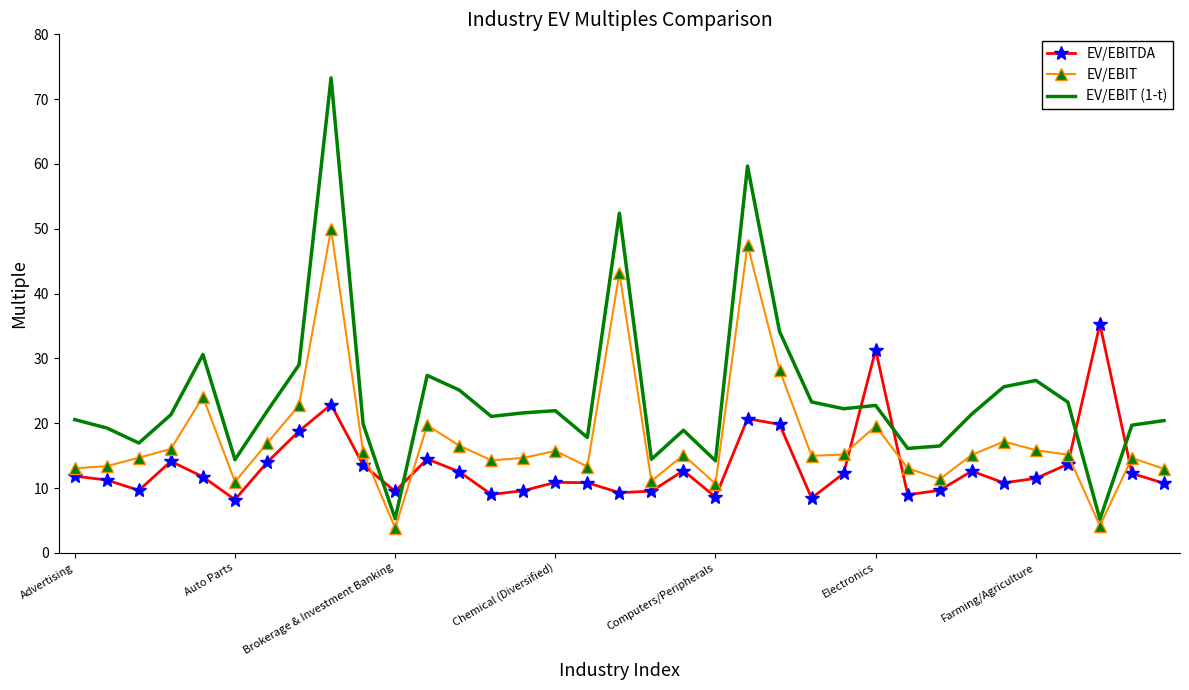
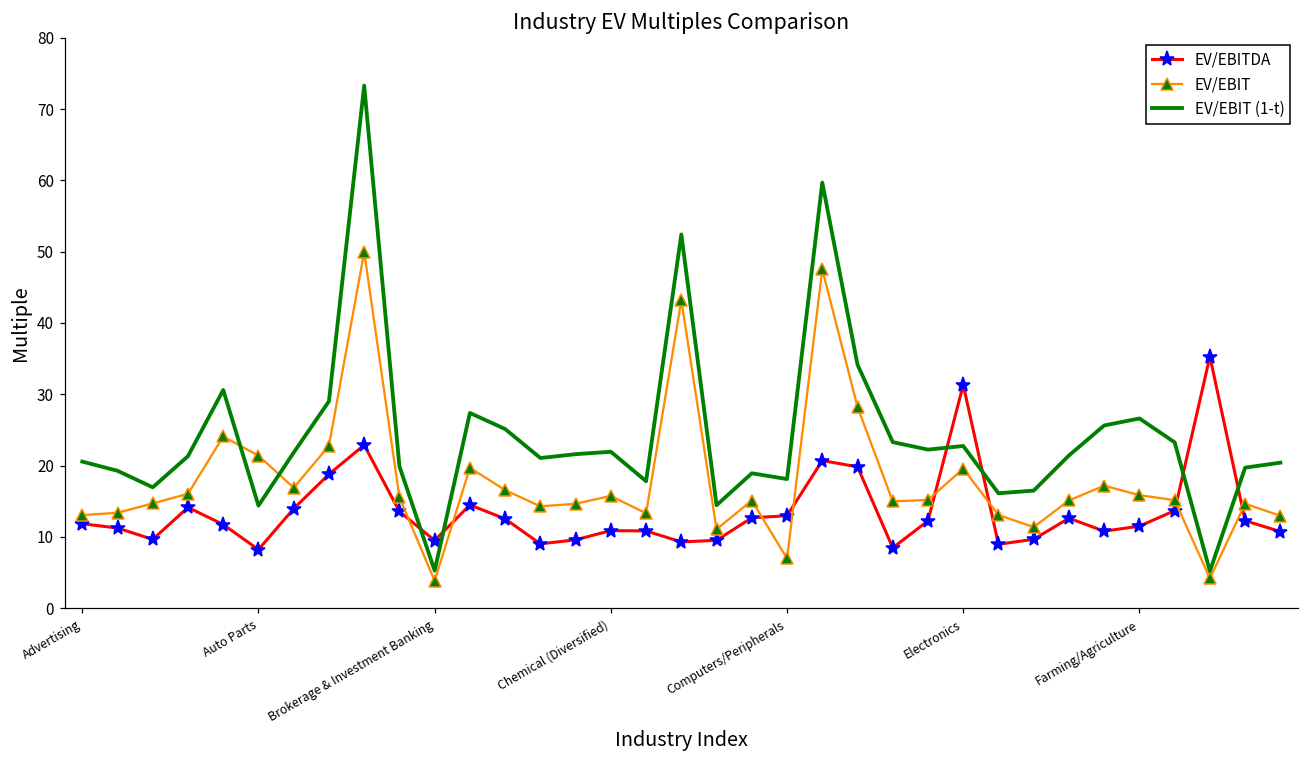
EV/EBIT, Auto Parts: 11 -> 21
EV/EBITDA, Computers/Peripherals: 9 -> 13
EV/EBIT, Computers/Peripherals: 11 -> 7
EV/EBIT (1-t), Computers/Peripherals: 14 -> 18
